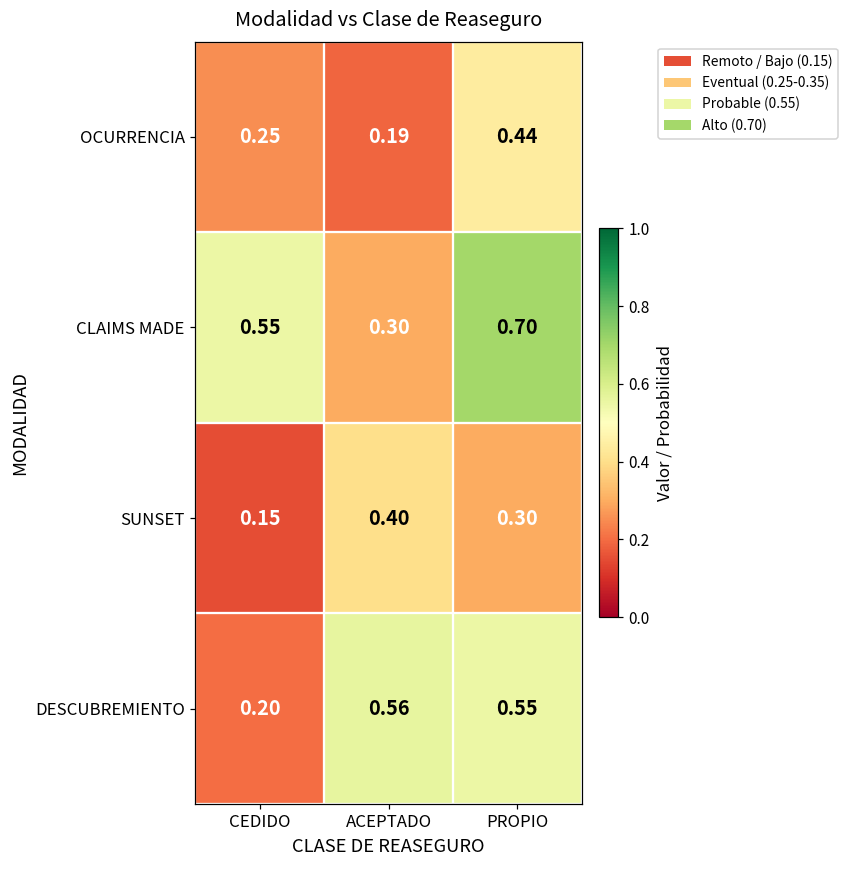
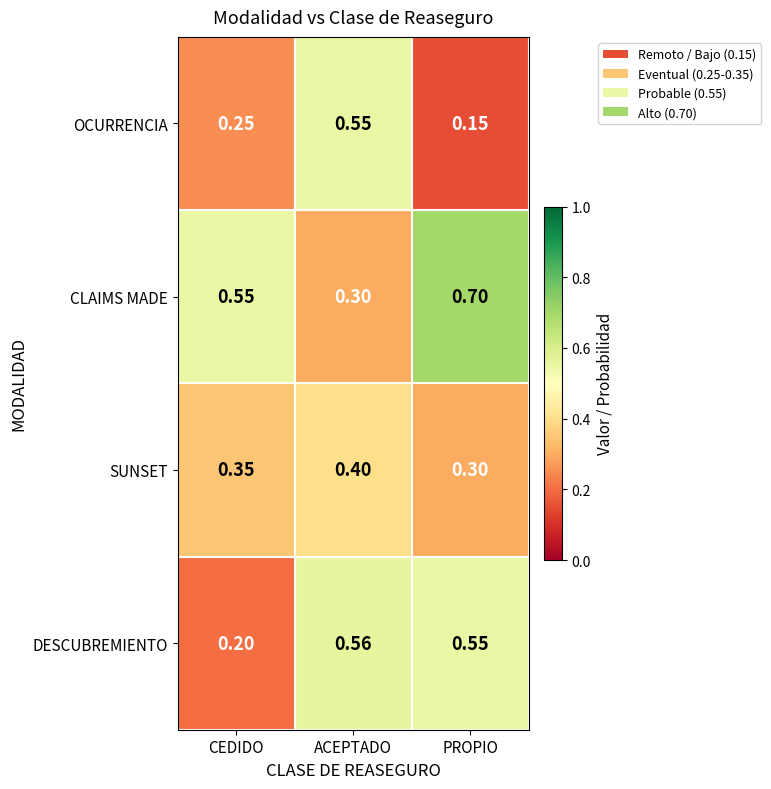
OCURRENCIA, ACEPTADO: 0.19 -> 0.55
OCURRENCIA, PROPIO: 0.44 -> 0.15
SUNSET, CEDIDO: 0.15 -> 0.35
